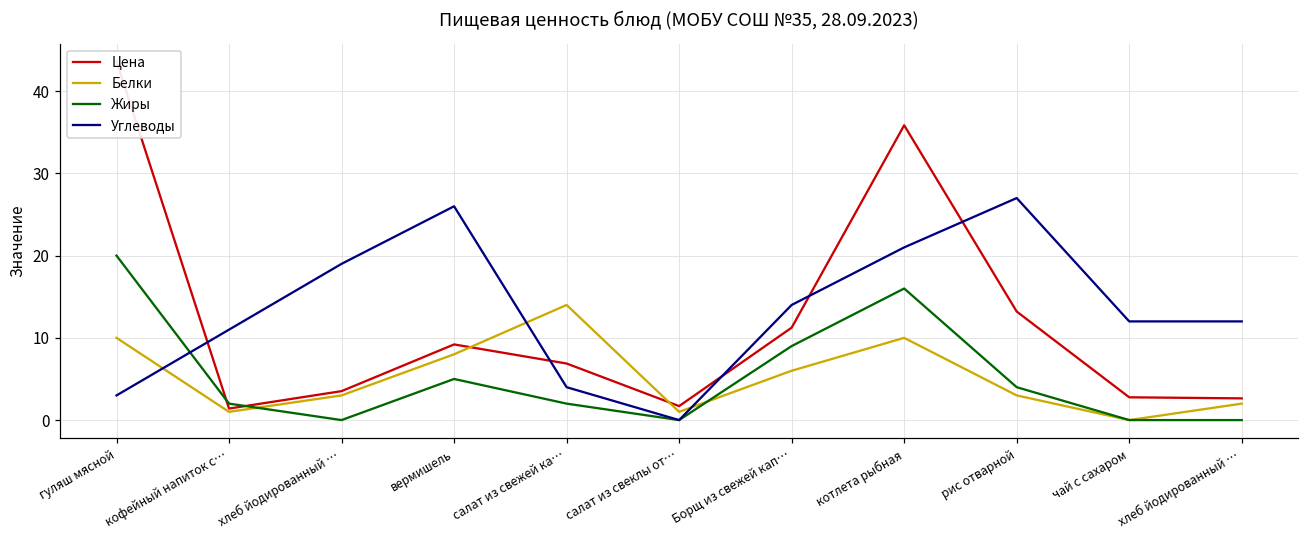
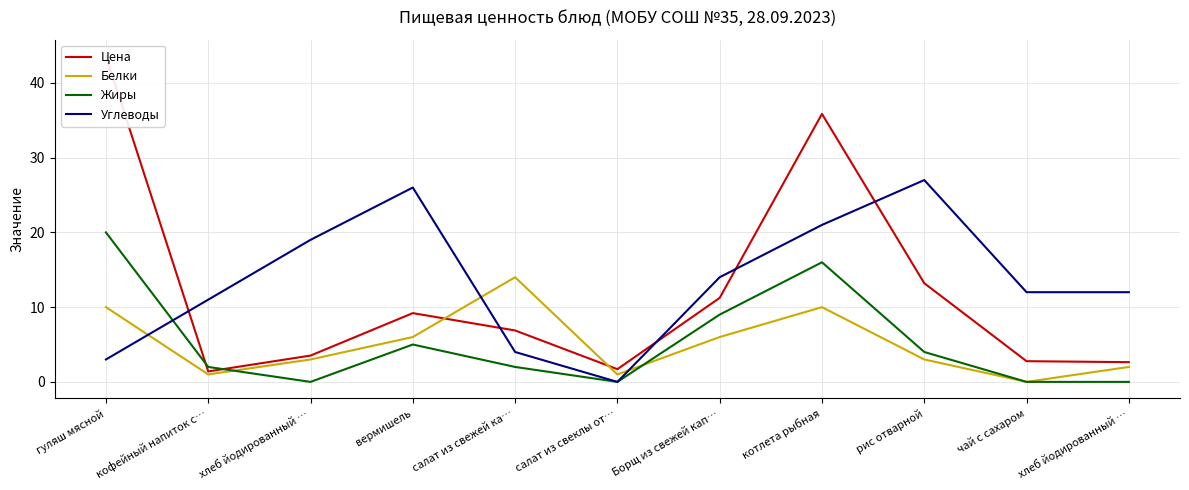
Белки, вермишель: 8 -> 6
